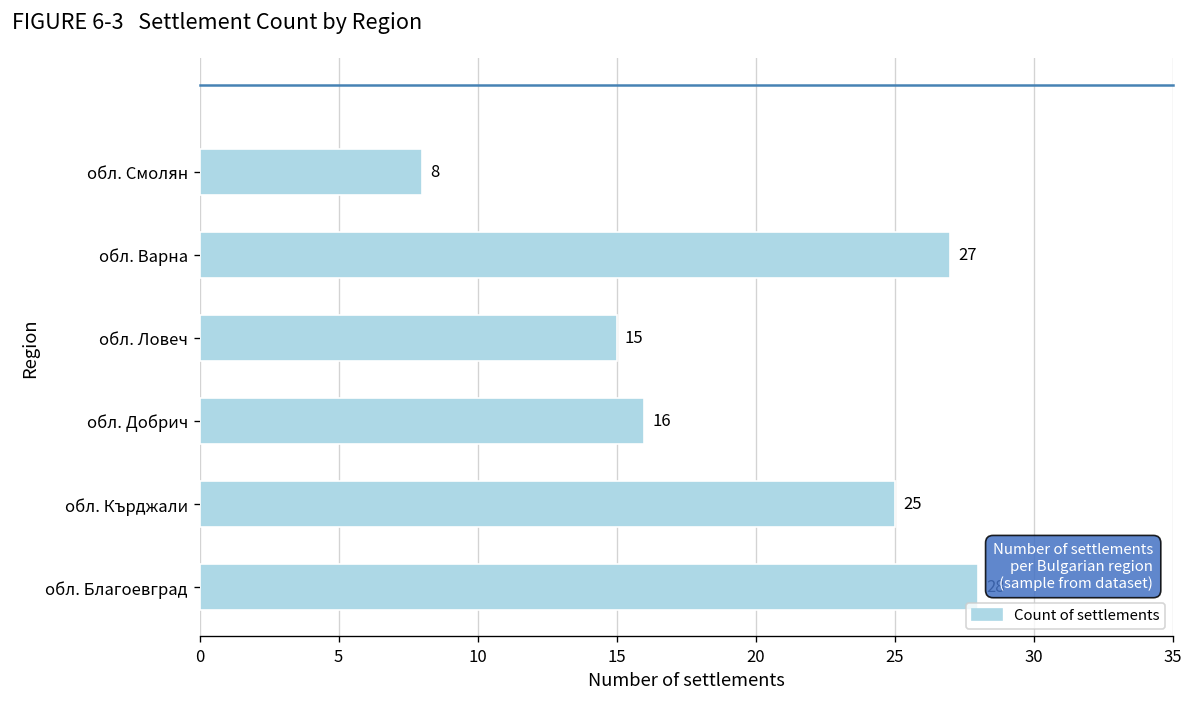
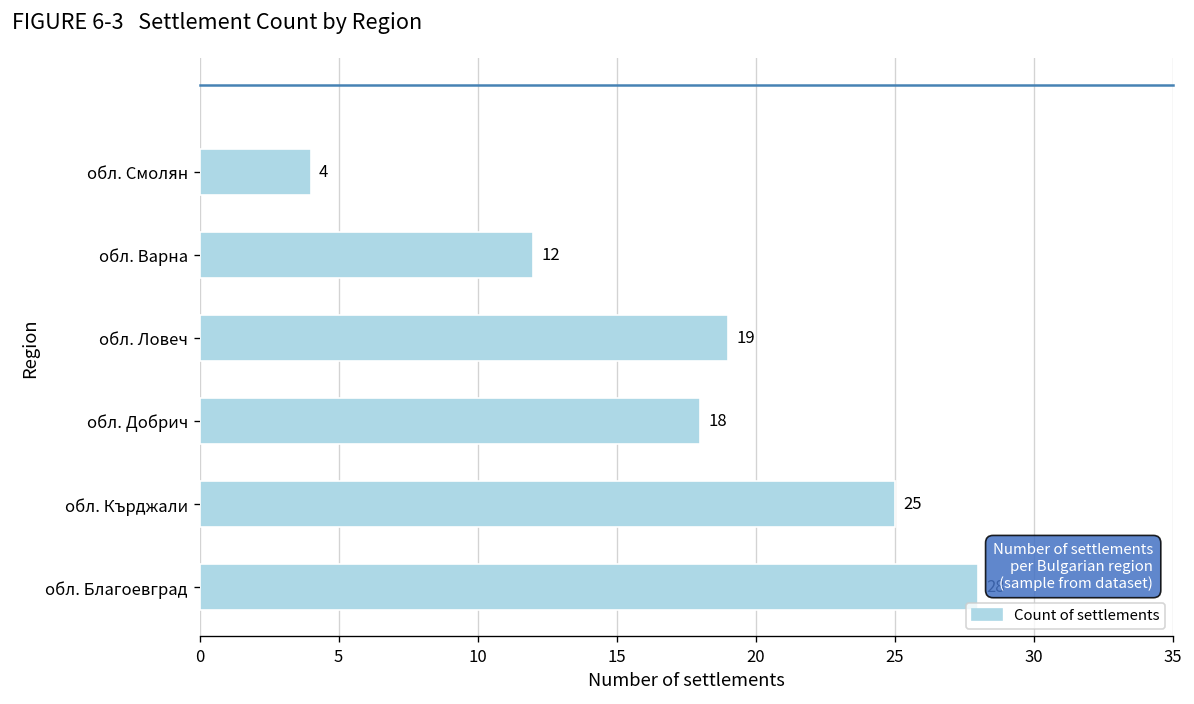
обл. Смолян: 8 -> 4
обл. Варна: 27 -> 12
обл. Ловеч: 15 -> 19
обл. Добрич: 16 -> 18
